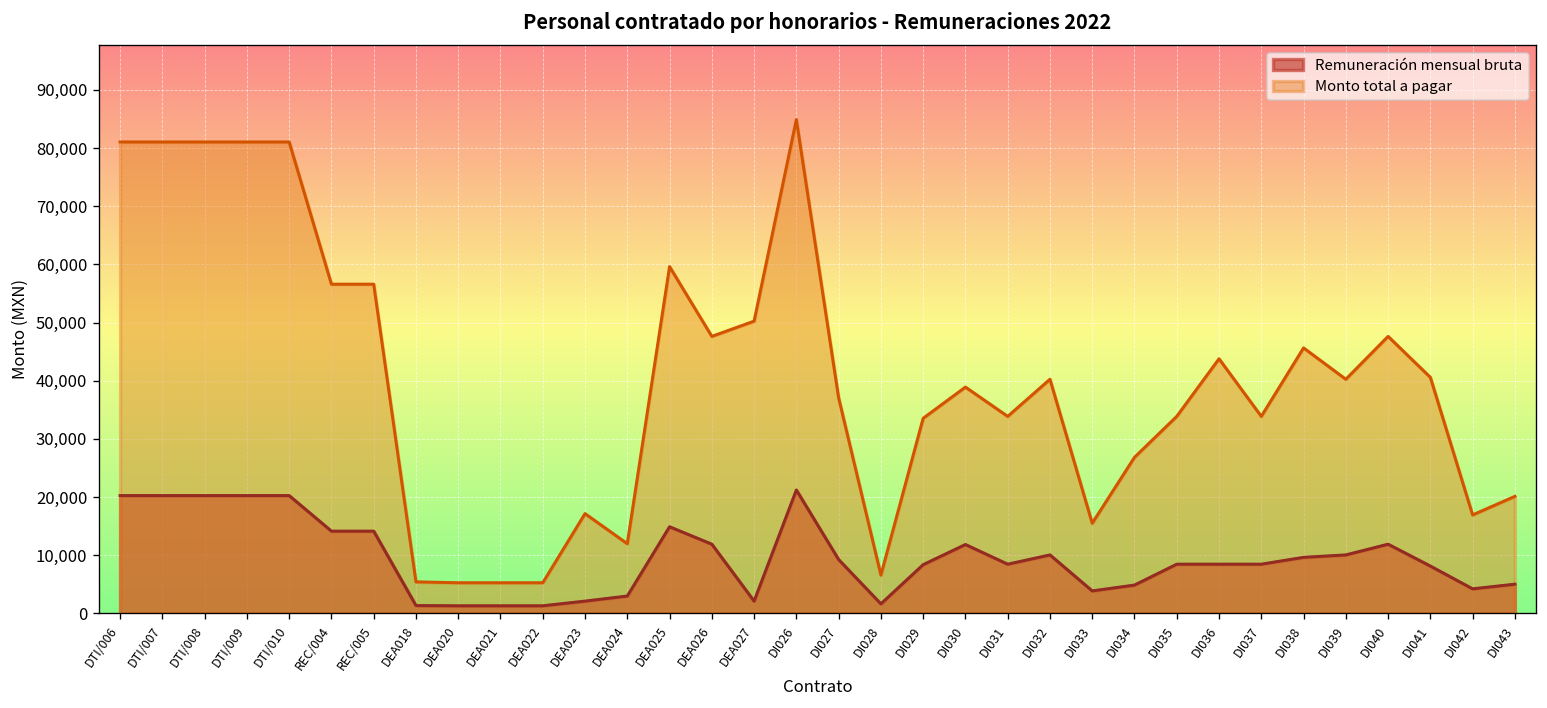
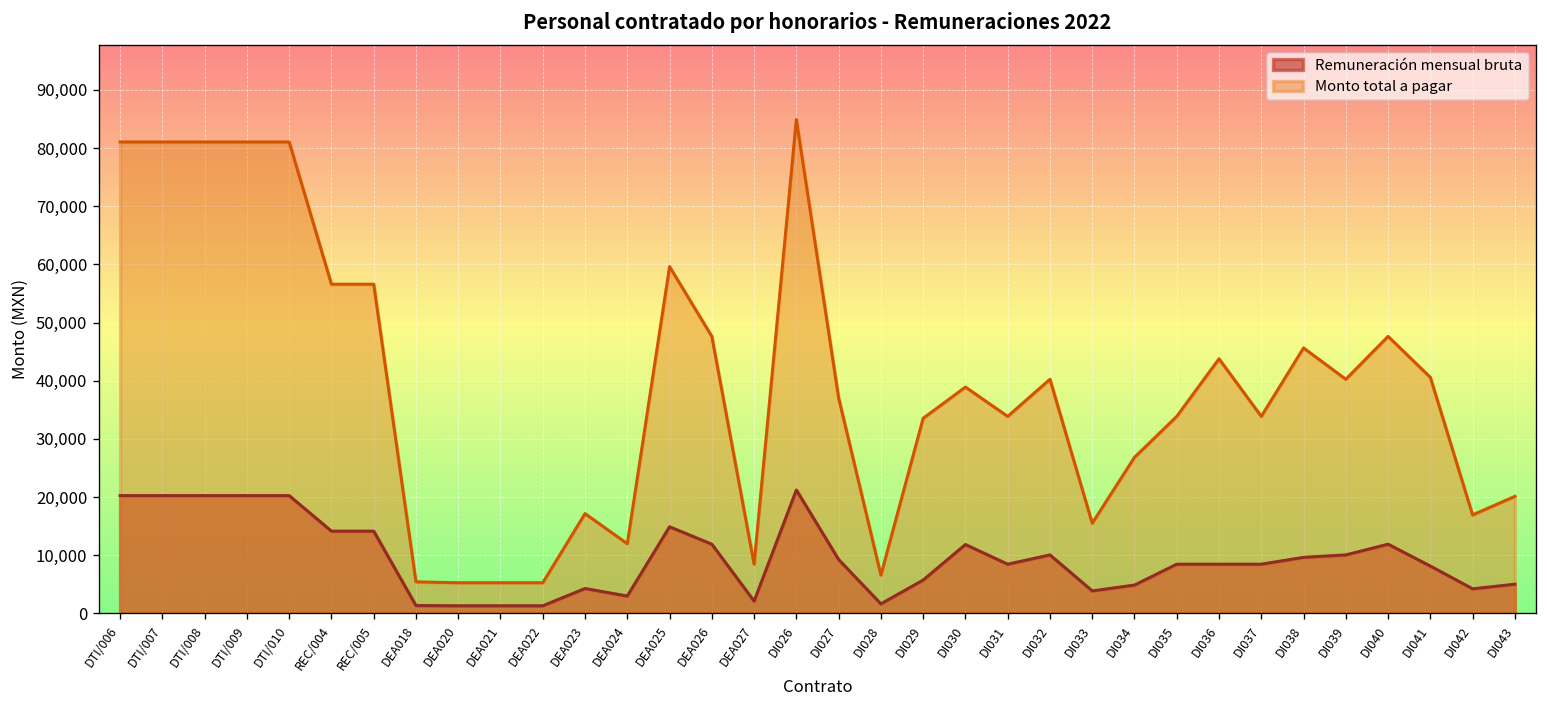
Remuneración mensual bruta, DEA023: 2,000 -> 4,000
Monto total a pagar, DEA027: 50,000 -> 8,000
Remuneración mensual bruta, DI029: 8,000 -> 6,000
